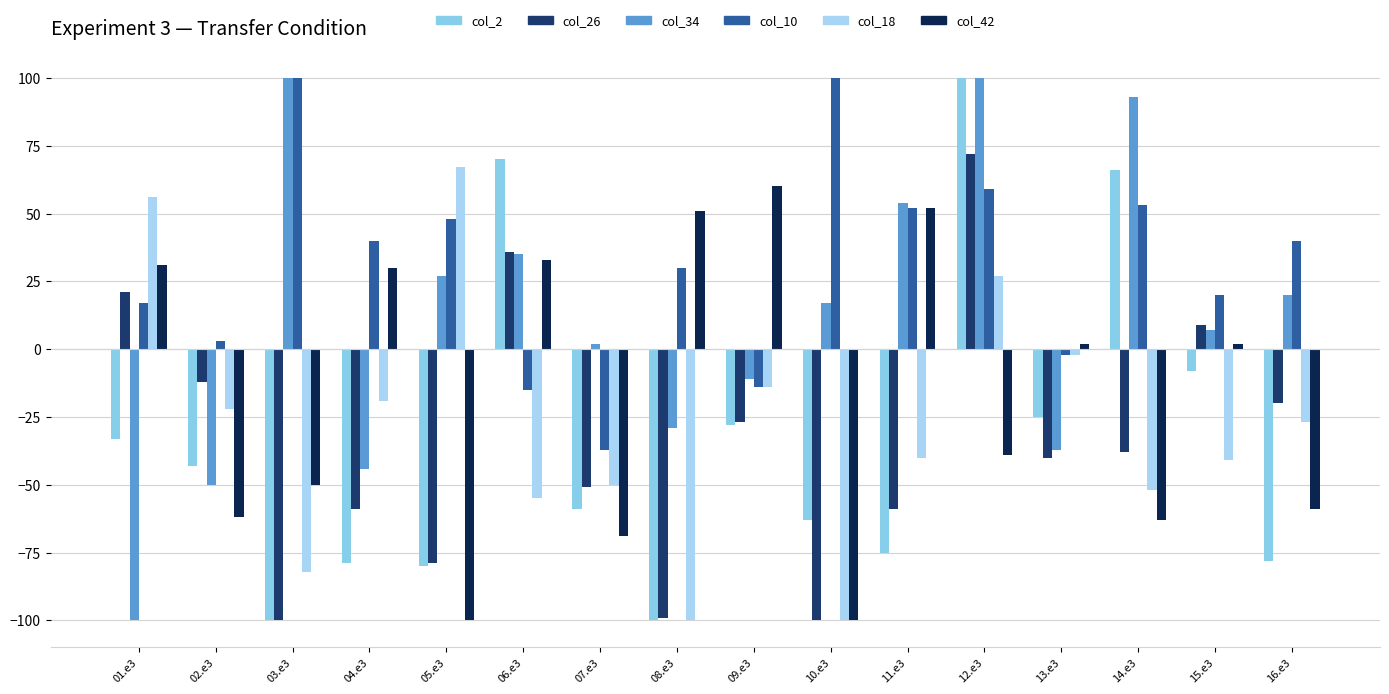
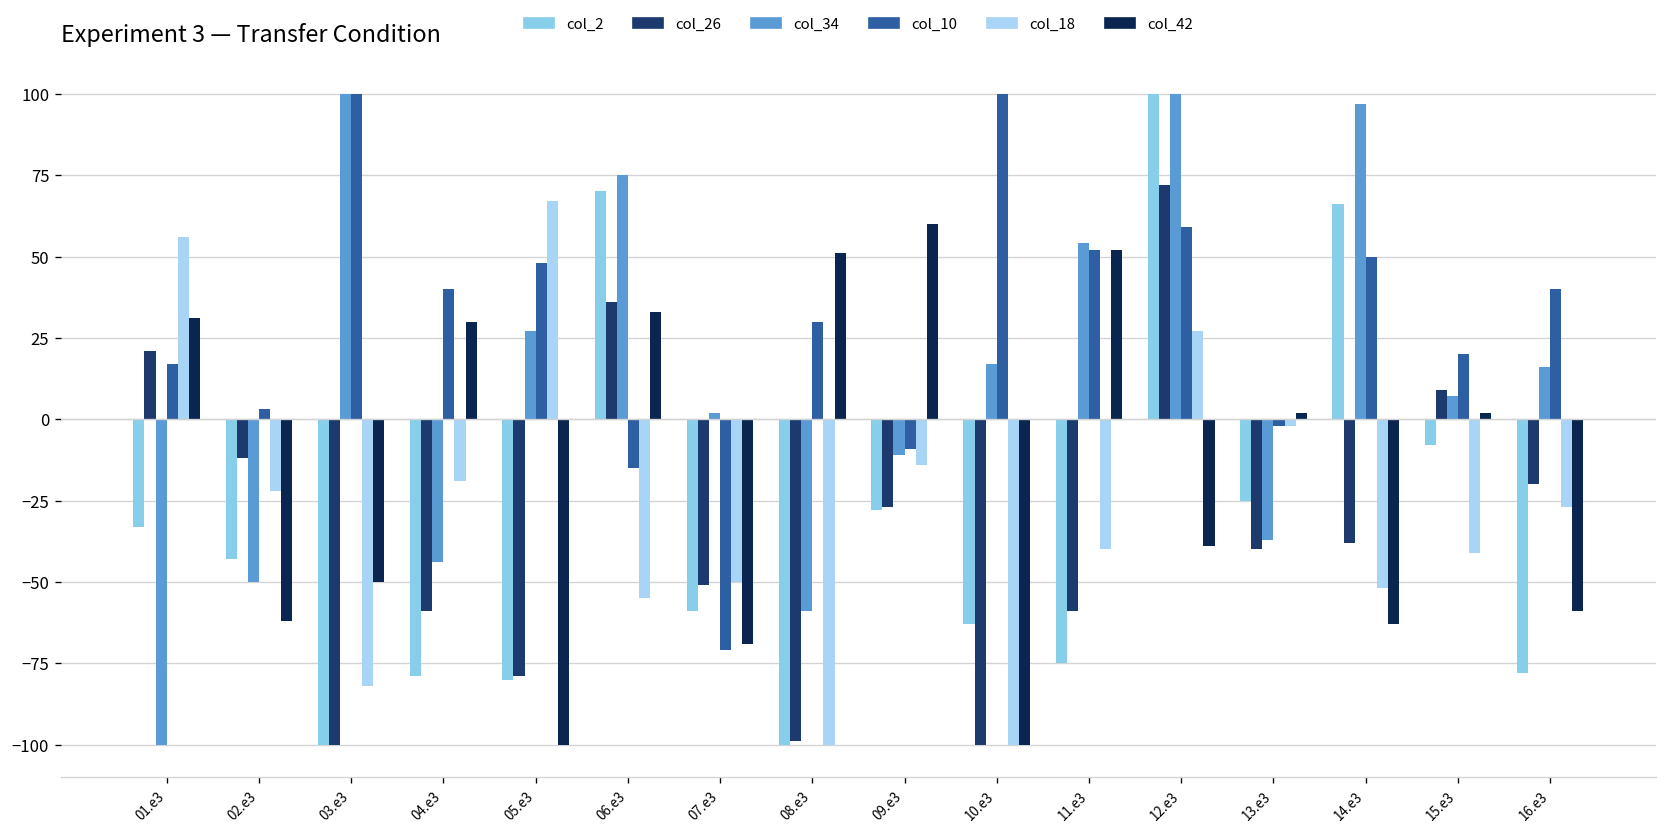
col_34, 06.e3: 35 -> 75
col_10, 07.e3: -37 -> -71
col_34, 08.e3: -29 -> -59
col_10, 09.e3: -14 -> -9
col_34, 14.e3: 93 -> 97
col_10, 14.e3: 53 -> 50
col_34, 16.e3: 20 -> 16
